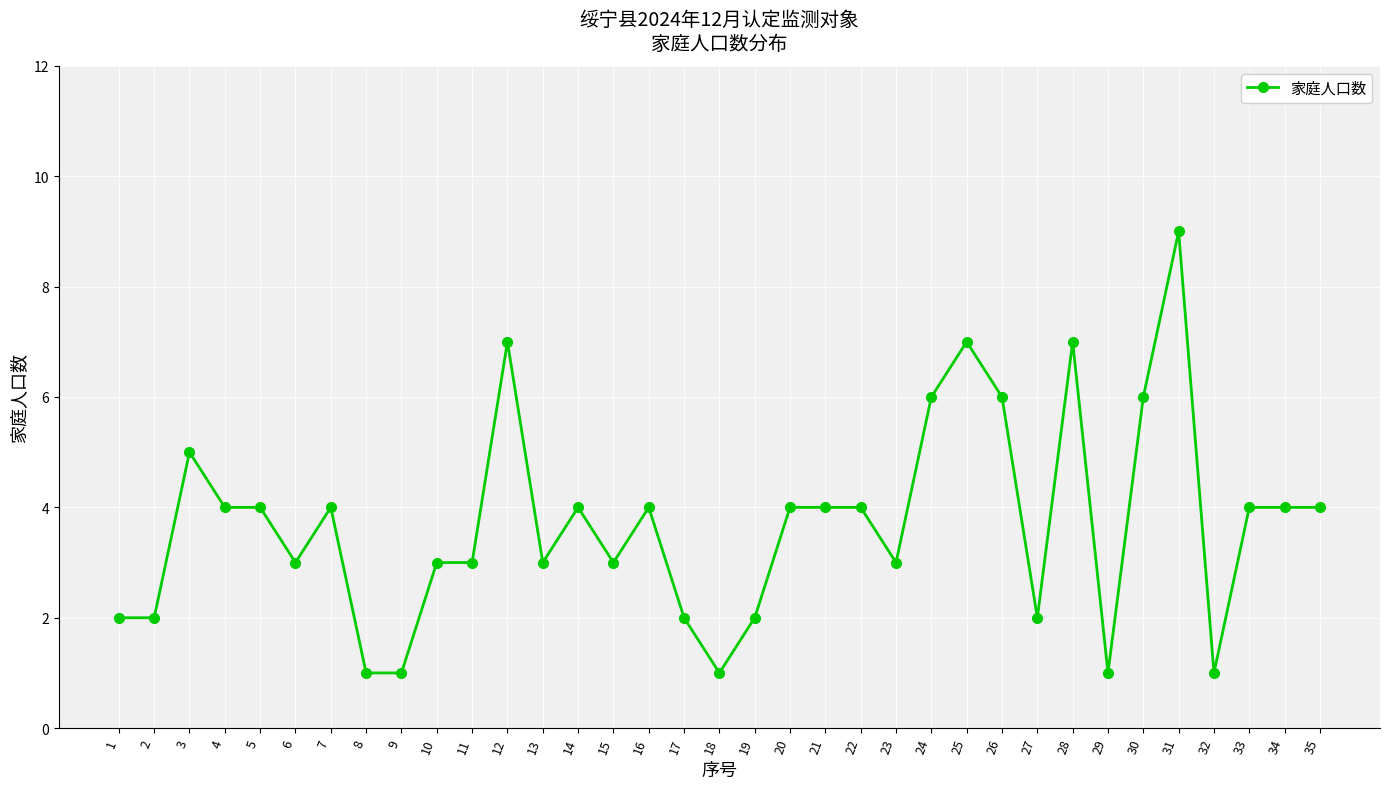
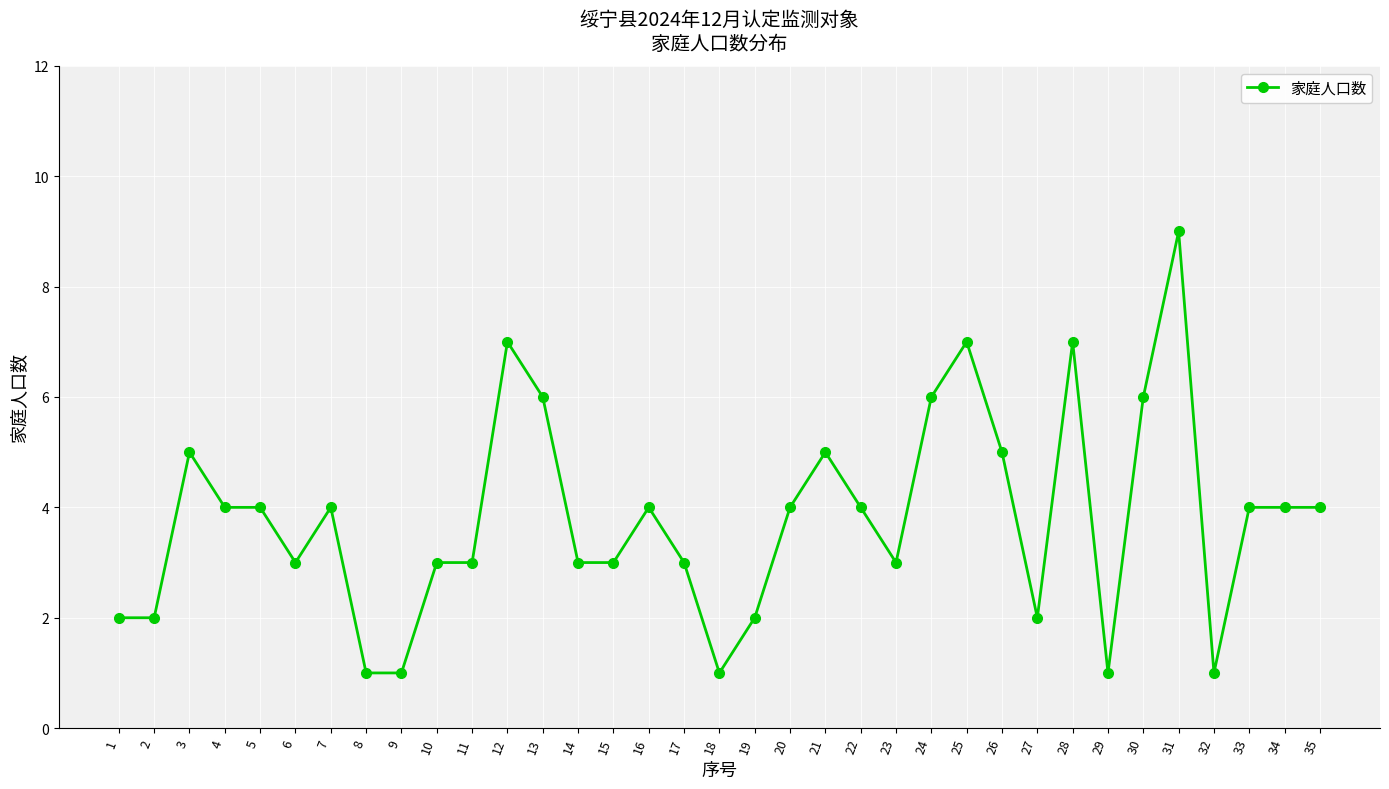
13: 3 -> 6
14: 4 -> 3
17: 2 -> 3
21: 4 -> 5
26: 6 -> 5
